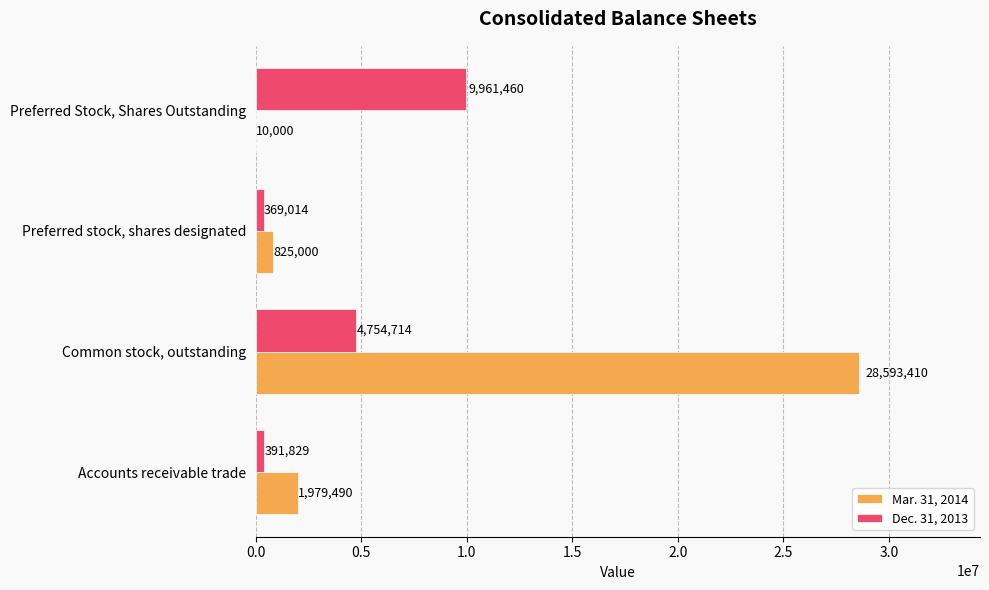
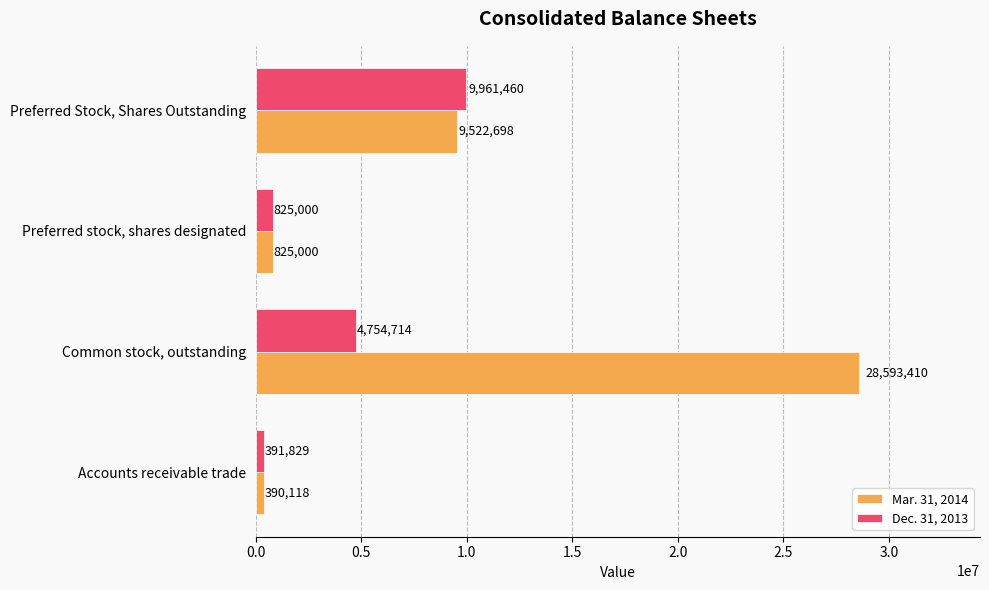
Mar. 31, 2014, Preferred Stock, Shares Outstanding: 10,000 -> 9,522,698
Dec. 31, 2013, Preferred stock, shares designated: 369,014 -> 825,000
Mar. 31, 2014, Accounts receivable trade: 1,979,490 -> 390,118
